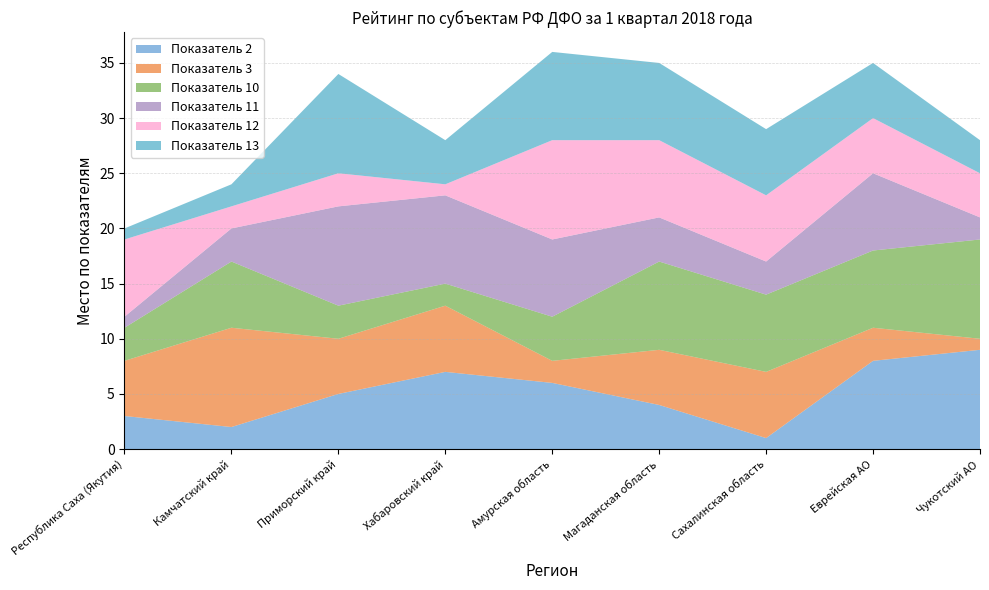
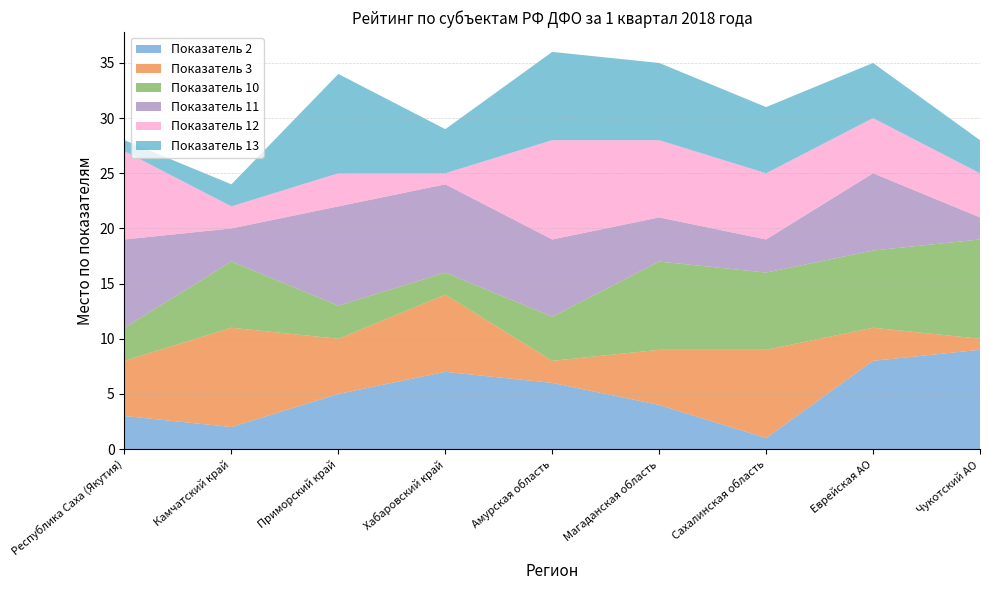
Показатель 11, Республика Саха (Якутия): 1 -> 8
Показатель 12, Республика Саха (Якутия): 7 -> 8
Показатель 3, Хабаровский край: 6 -> 7
Показатель 3, Сахалинская область: 6 -> 8
